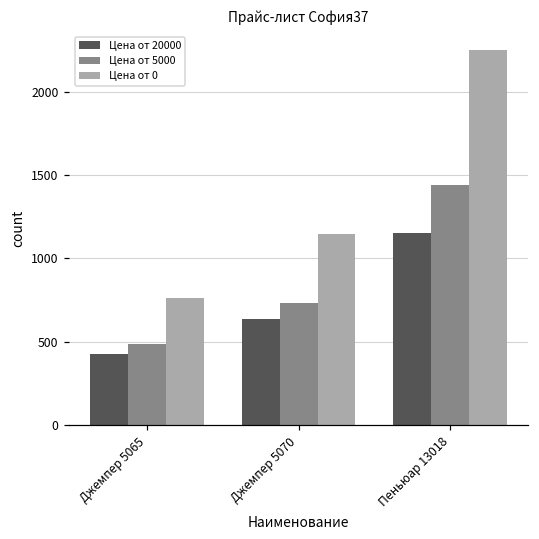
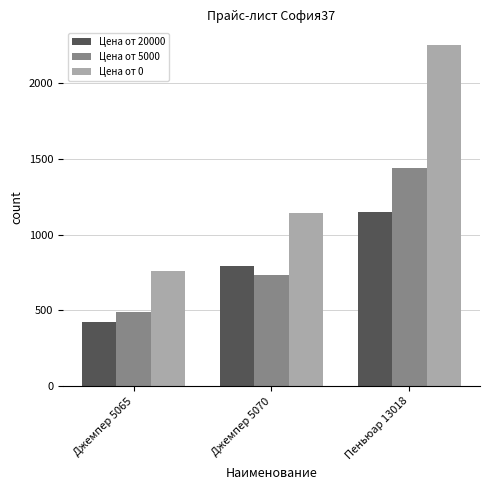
Цена от 20000, Джемпер 5070: 640 -> 800
